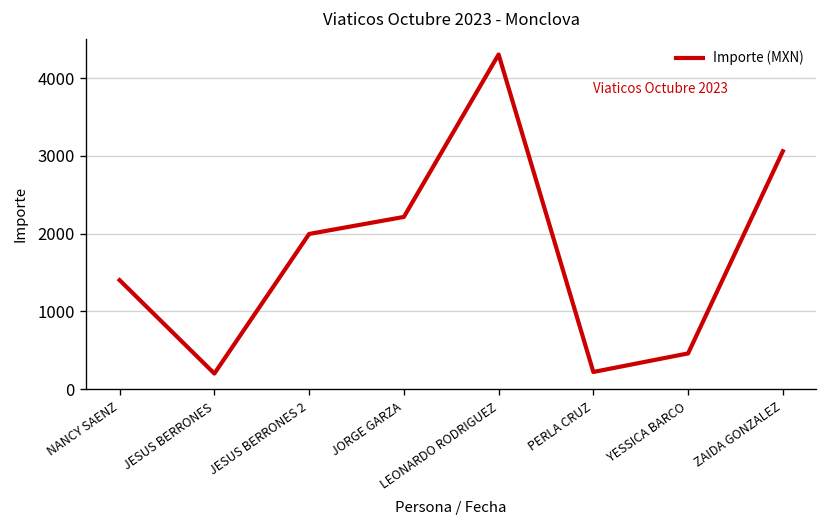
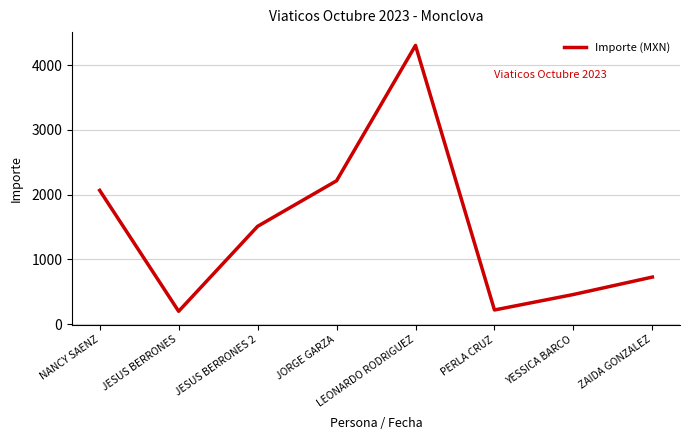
NANCY SAENZ: 1400 -> 2100
JESUS BERRONES 2: 2000 -> 1500
ZAIDA GONZALEZ: 3100 -> 700
